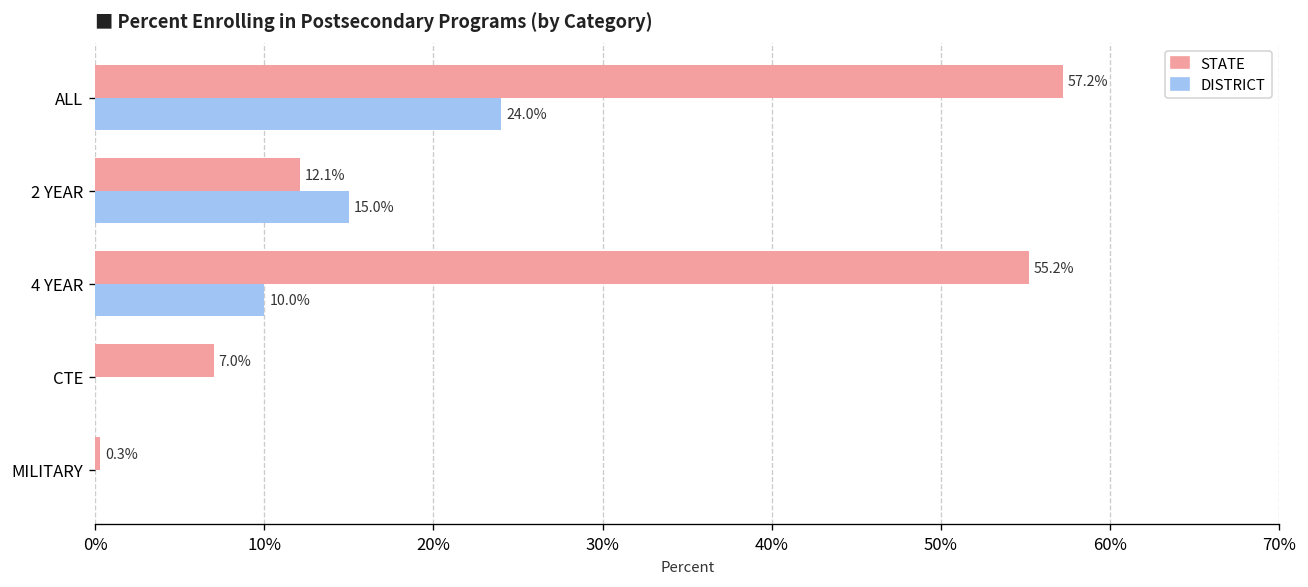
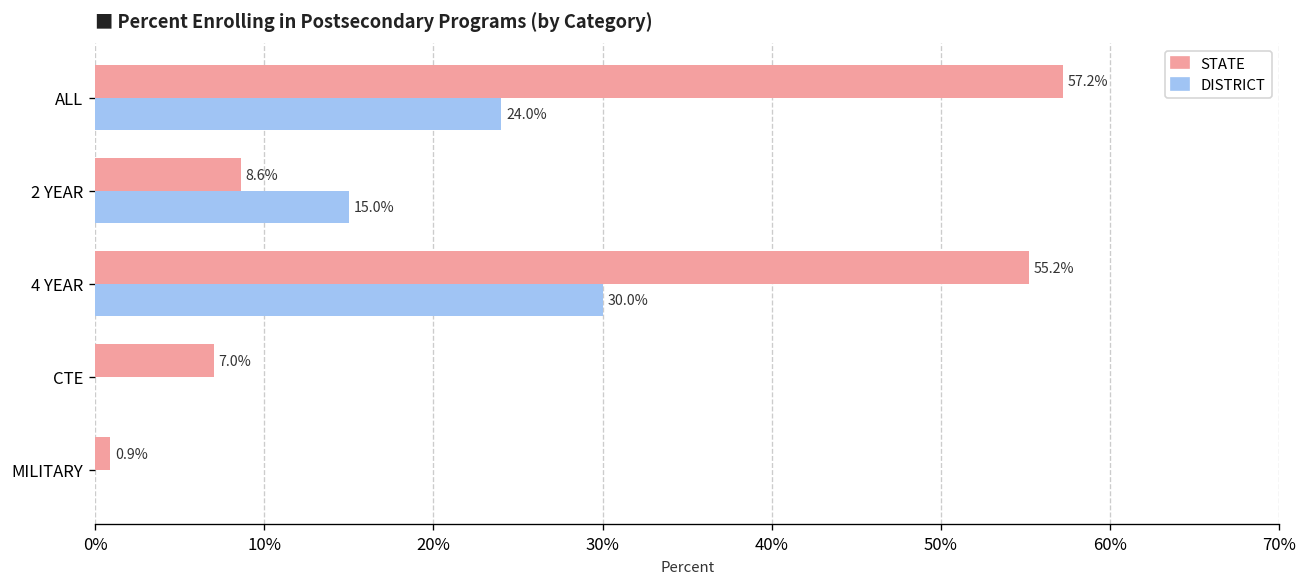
STATE, 2 YEAR: 12.1% -> 8.6%
DISTRICT, 4 YEAR: 10.0% -> 30.0%
STATE, MILITARY: 0.3% -> 0.9%
